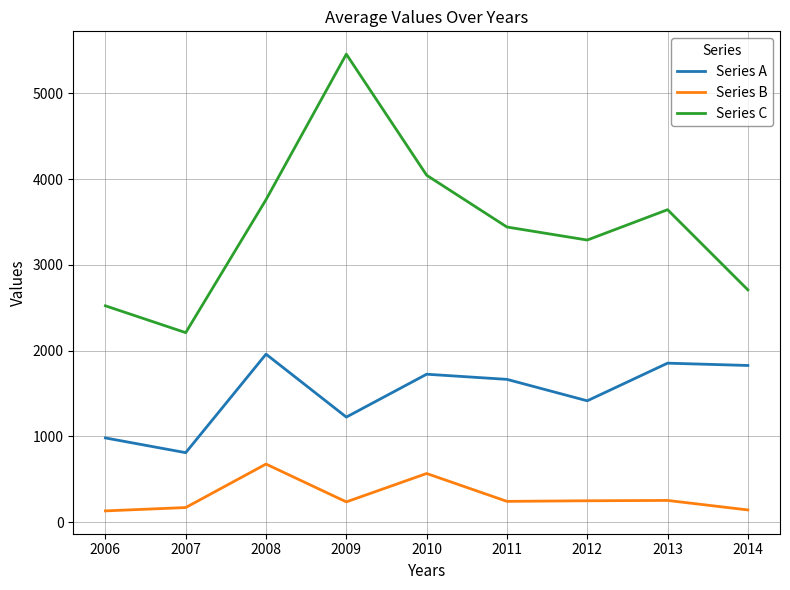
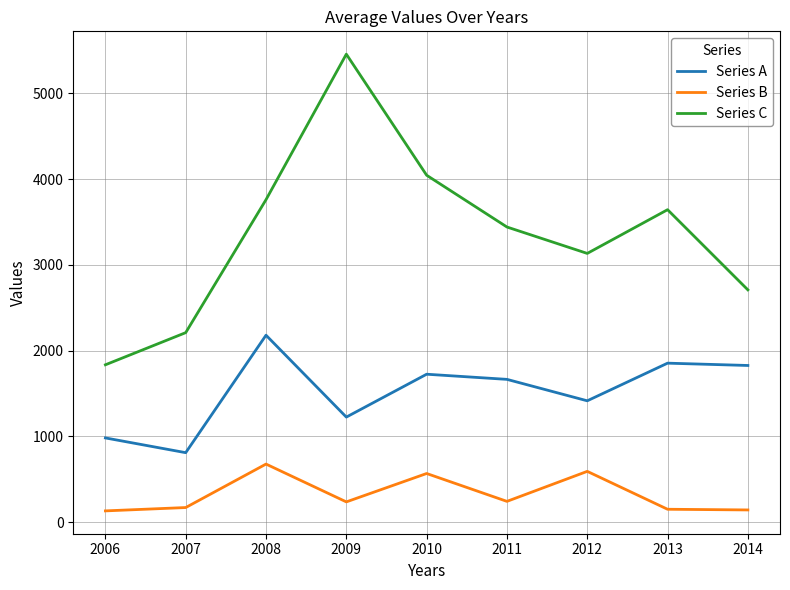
Series C, 2006: 2500 -> 1800
Series A, 2008: 2000 -> 2200
Series B, 2012: 200 -> 600
Series C, 2012: 3300 -> 3100
Series B, 2013: 300 -> 100
